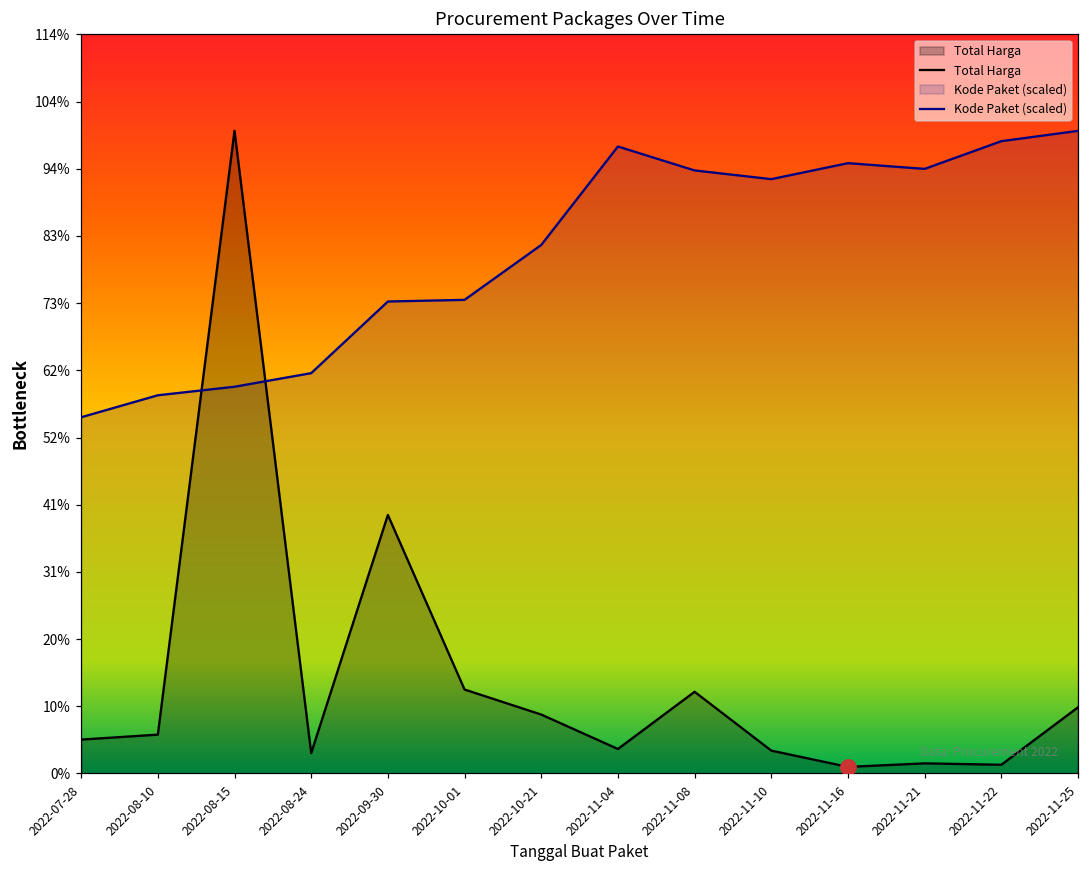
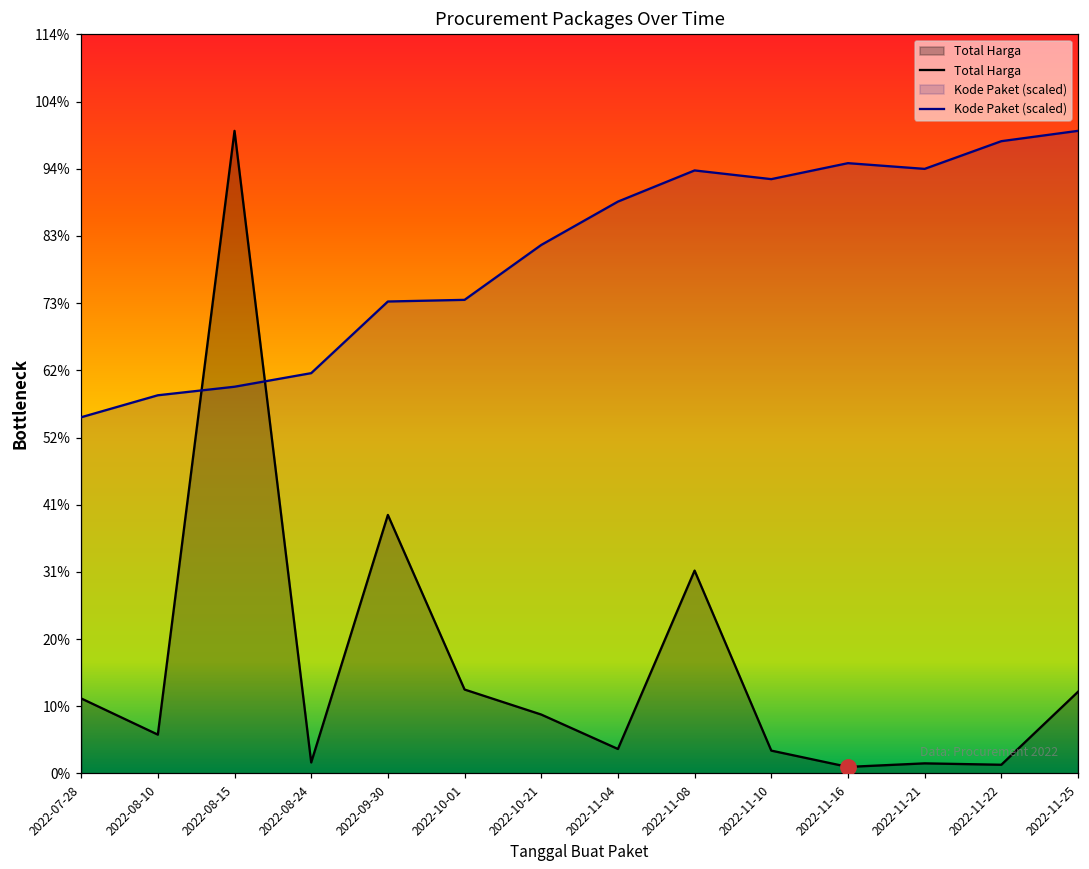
Total Harga, 2022-07-28: 5% -> 12%
Total Harga, 2022-08-24: 3% -> 2%
Kode Paket (scaled), 2022-11-04: 97% -> 88%
Total Harga, 2022-11-08: 13% -> 31%
Total Harga, 2022-11-25: 10% -> 13%
